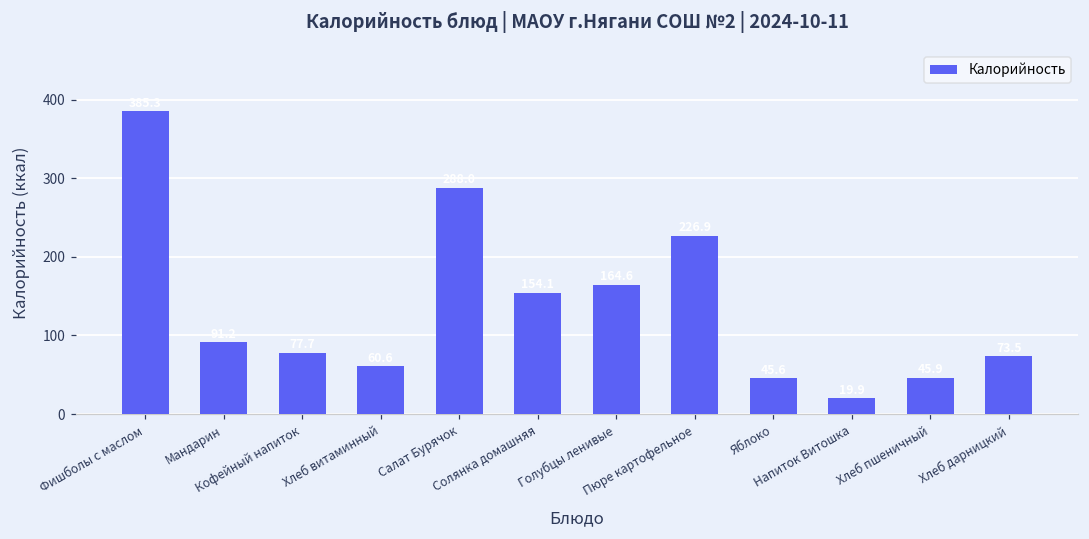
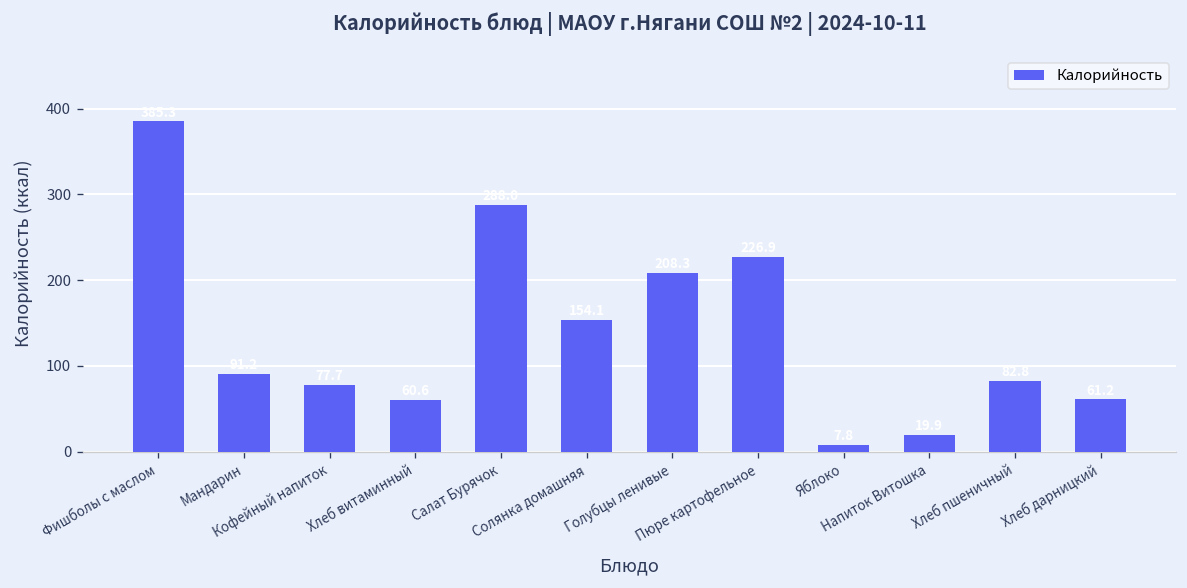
Голубцы ленивые: 160 -> 210
Яблоко: 50 -> 10
Хлеб пшеничный: 50 -> 80
Хлеб дарницкий: 70 -> 60
